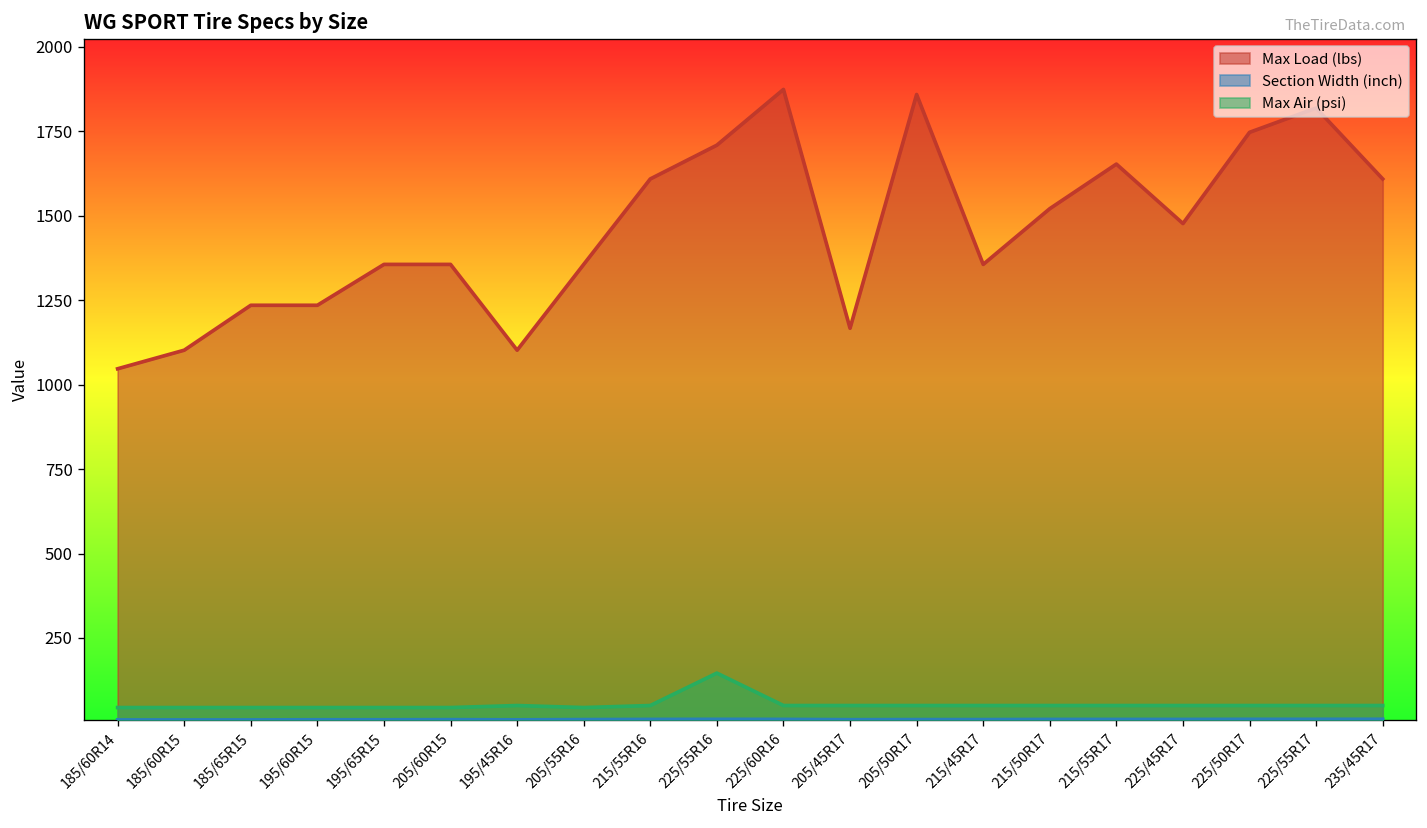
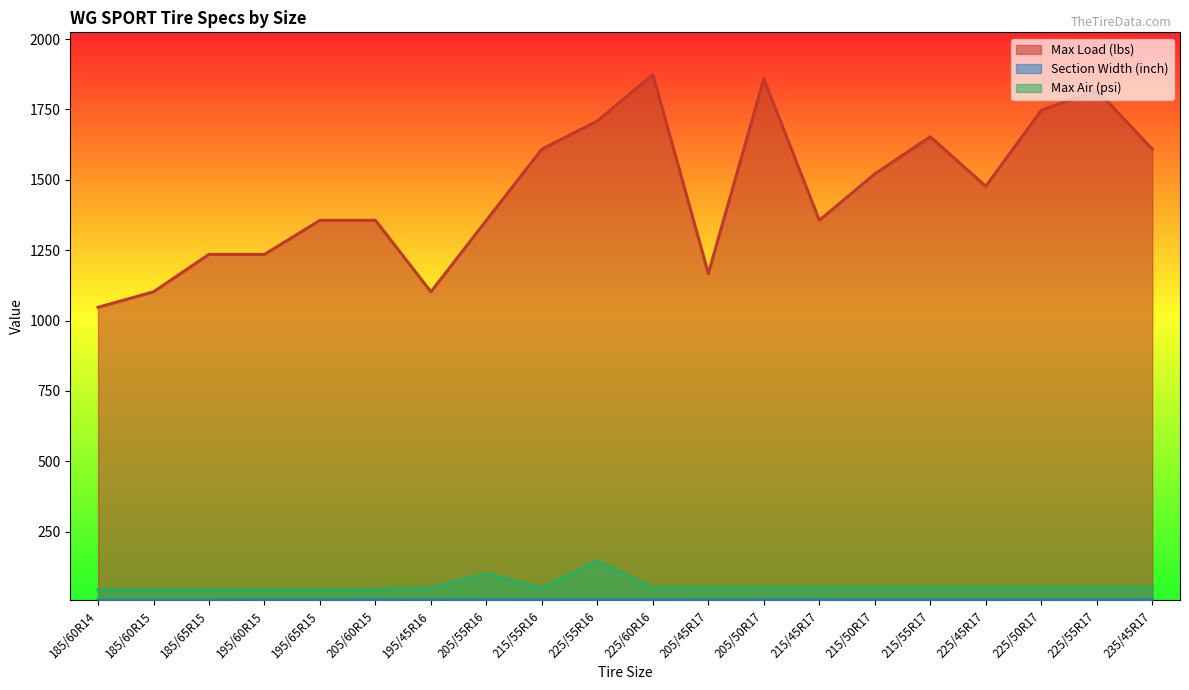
Max Air (psi), 205/55R16: 40 -> 100
